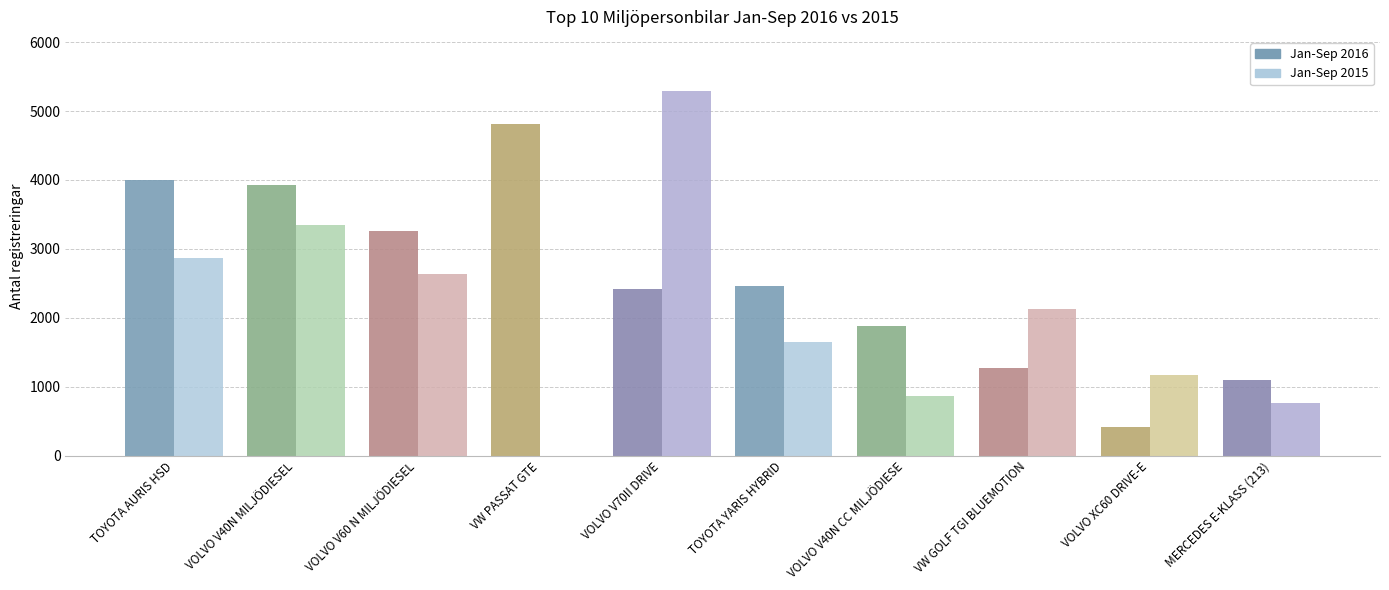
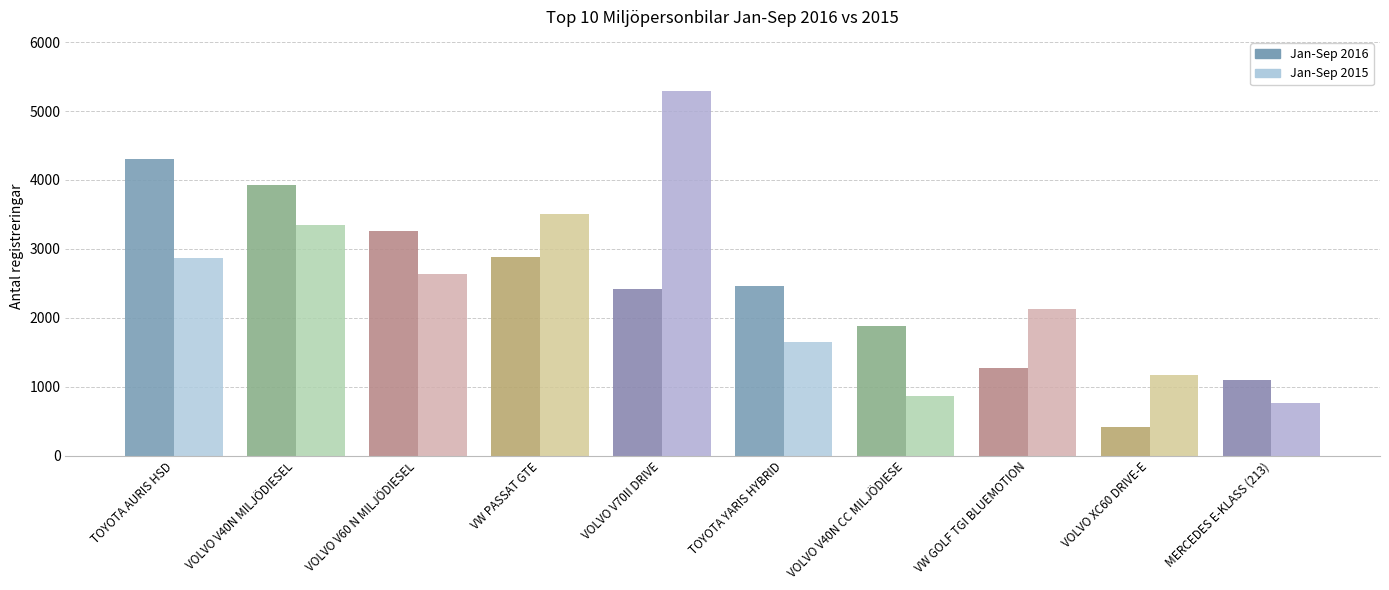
Jan-Sep 2016, TOYOTA AURIS HSD: 4000 -> 4300
Jan-Sep 2016, VW PASSAT GTE: 4800 -> 2900
Jan-Sep 2015, VW PASSAT GTE: 0 -> 3500
